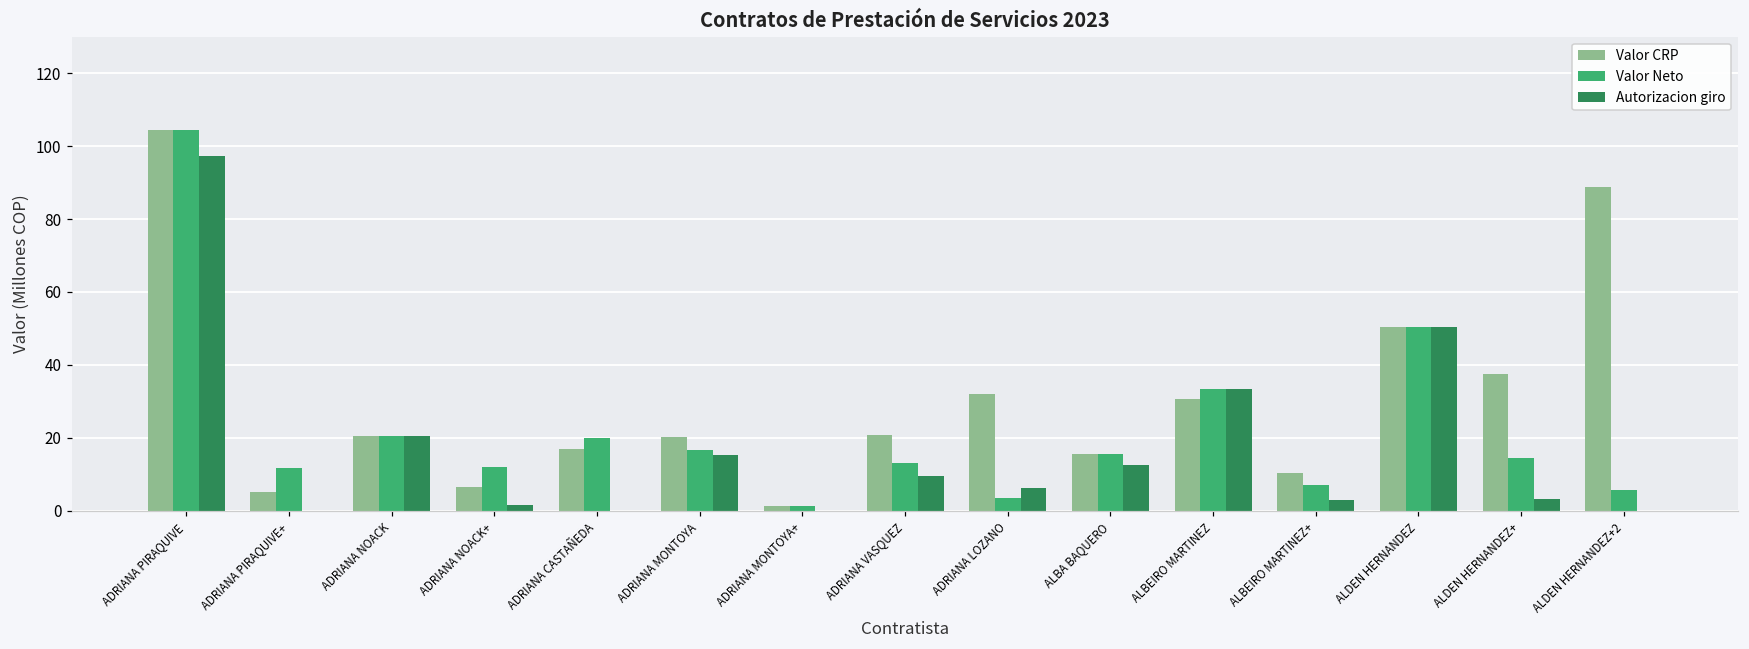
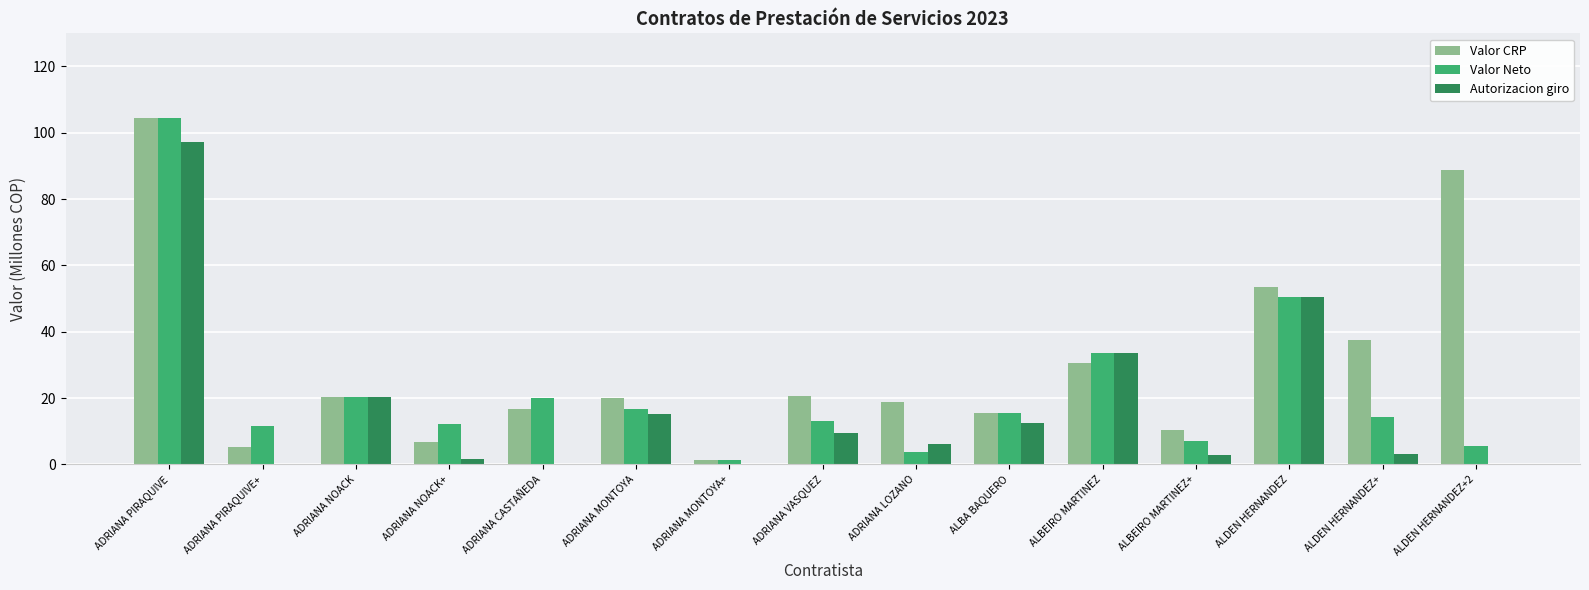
Valor CRP, ADRIANA LOZANO: 32 -> 19
Valor CRP, ALDEN HERNANDEZ: 50 -> 54
